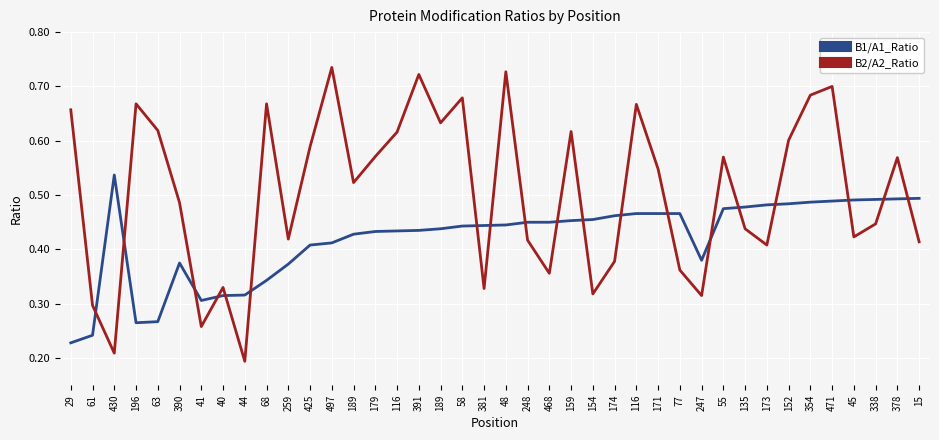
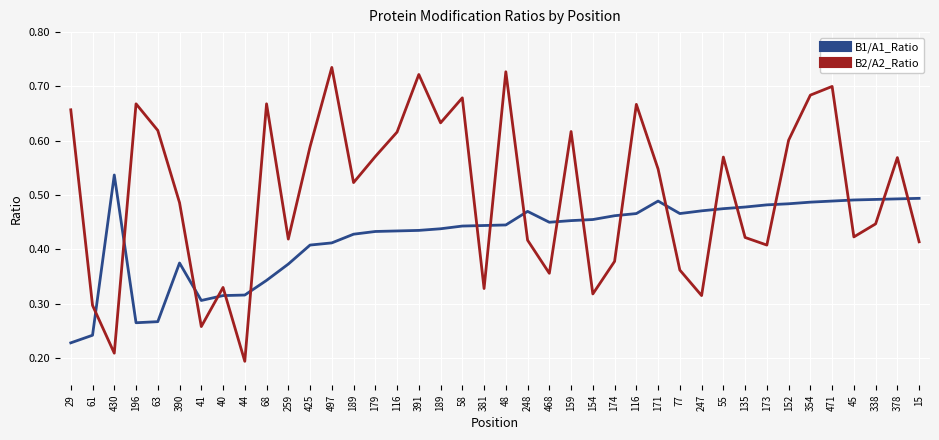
B1/A1_Ratio, 248: 0.45 -> 0.47
B1/A1_Ratio, 171: 0.47 -> 0.49
B1/A1_Ratio, 247: 0.38 -> 0.47
B2/A2_Ratio, 135: 0.44 -> 0.42
